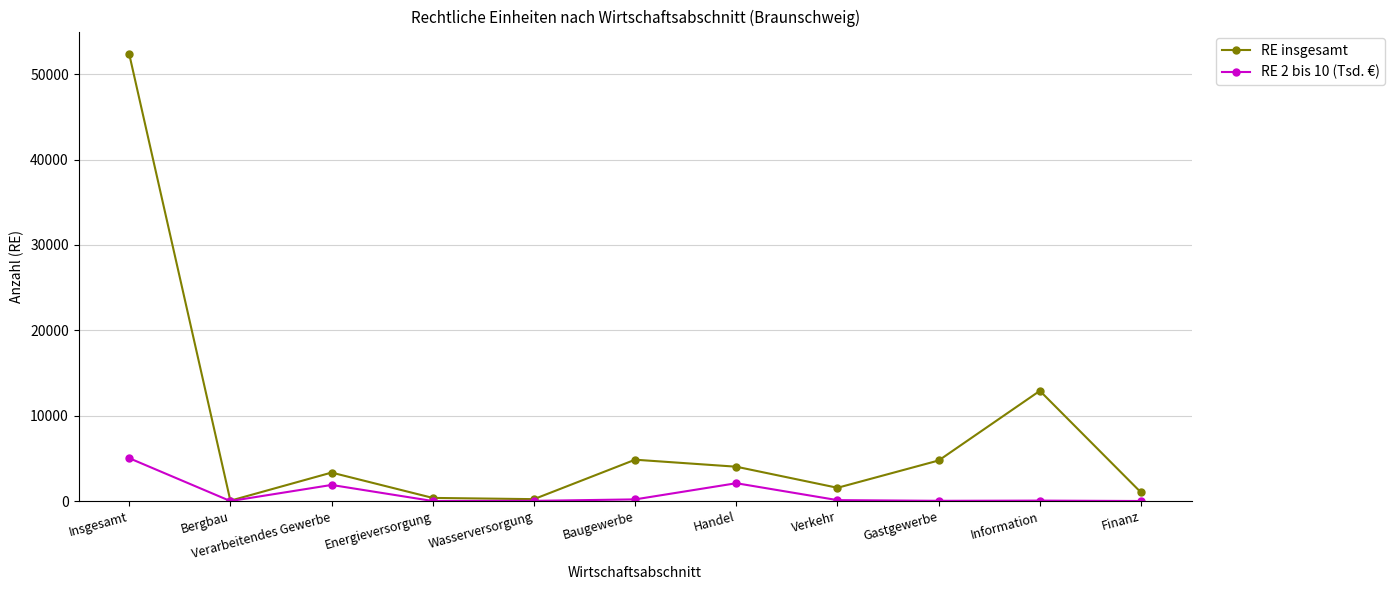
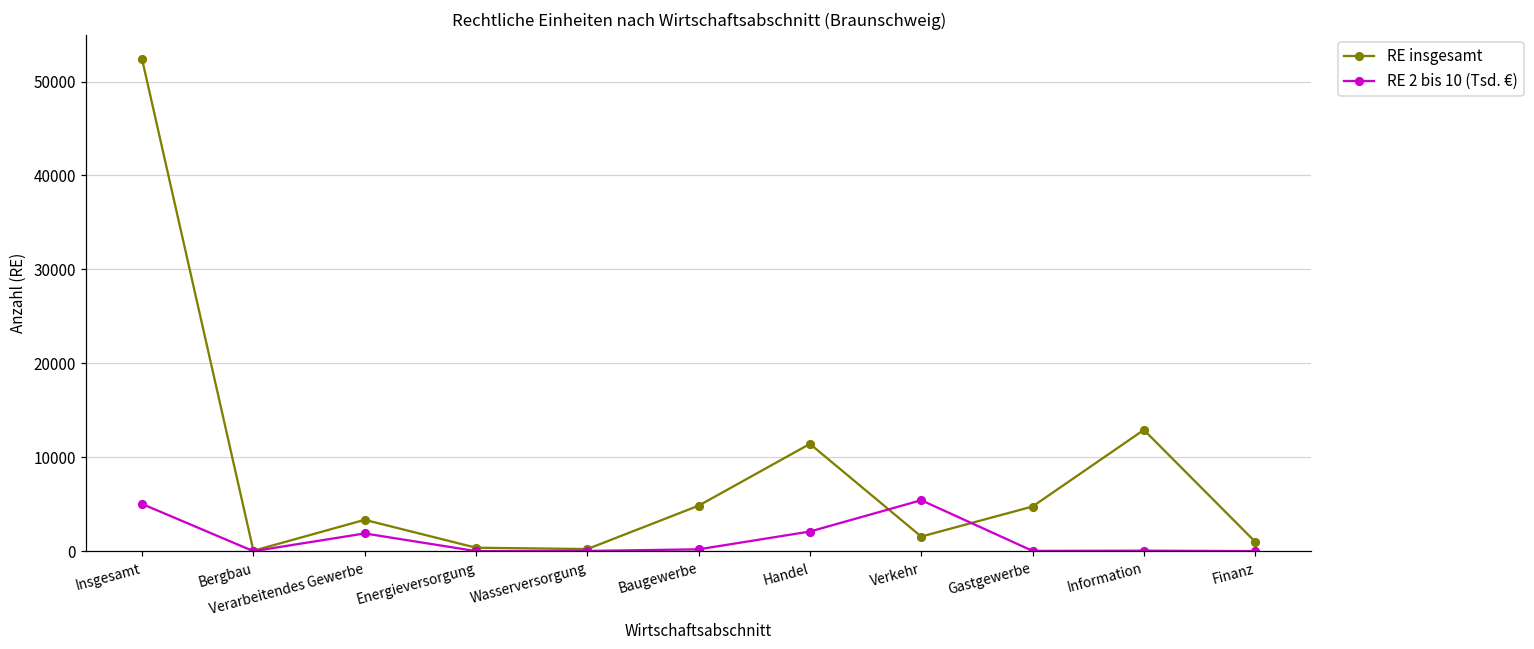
RE insgesamt, Handel: 4000 -> 11000
RE 2 bis 10 (Tsd. €), Verkehr: 0 -> 5000
